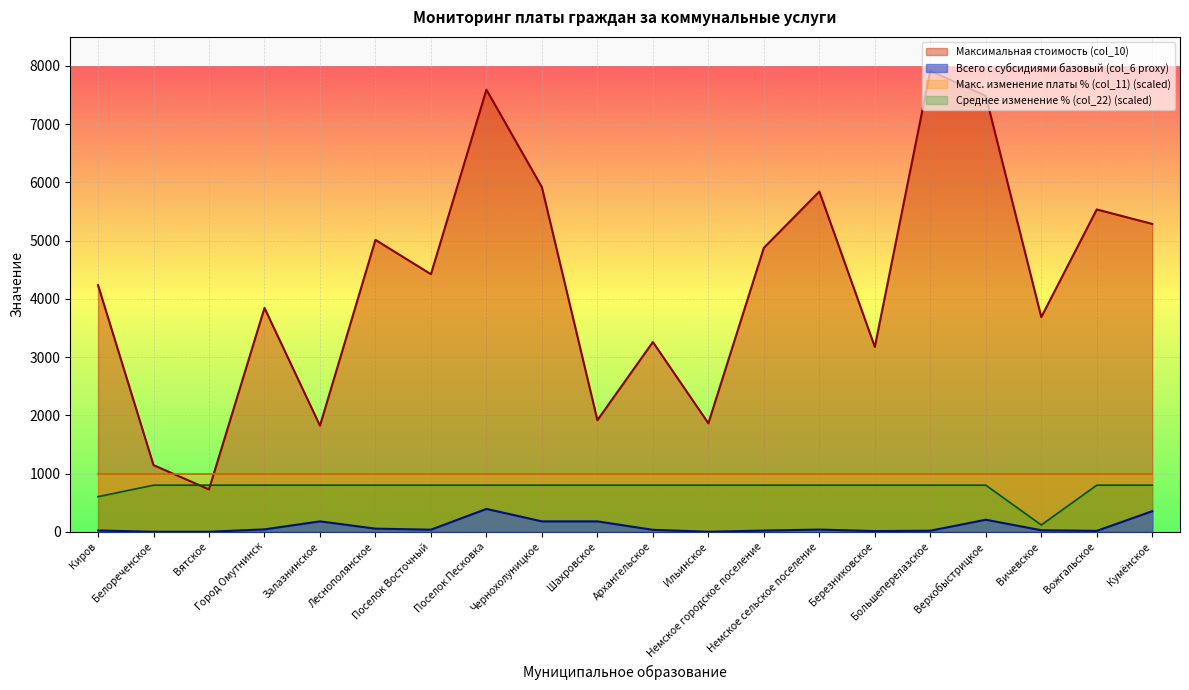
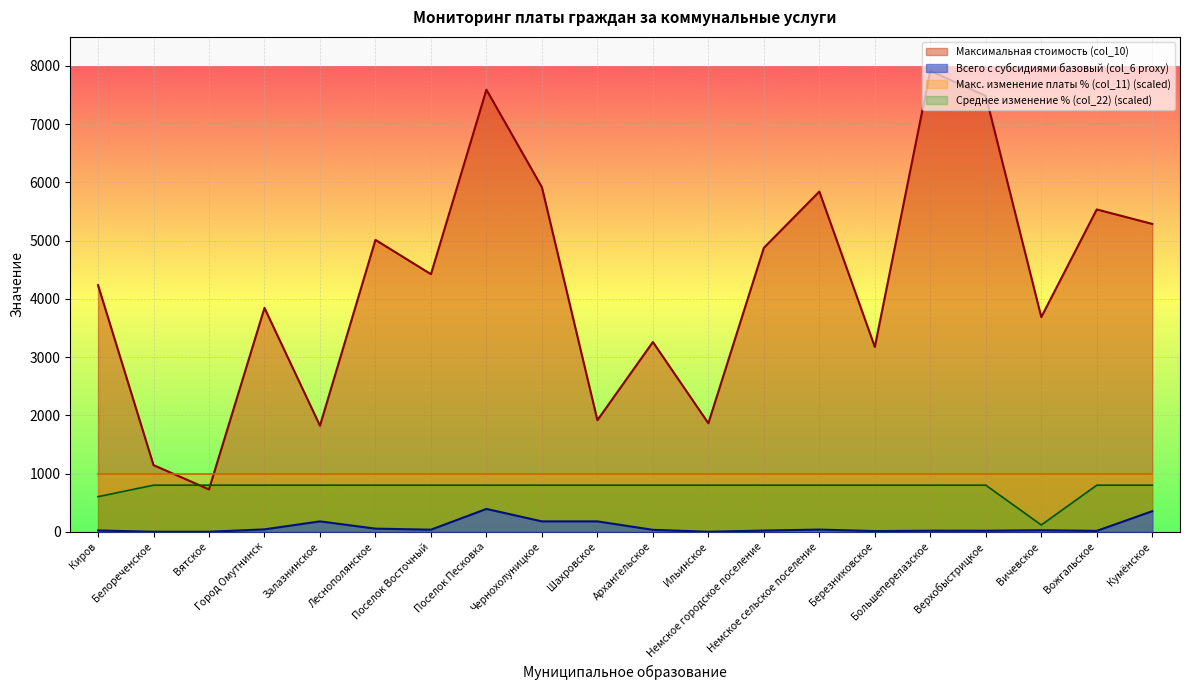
Всего с субсидиями базовый (col_6 proxy), Верхобыстрицкое: 200 -> 0
